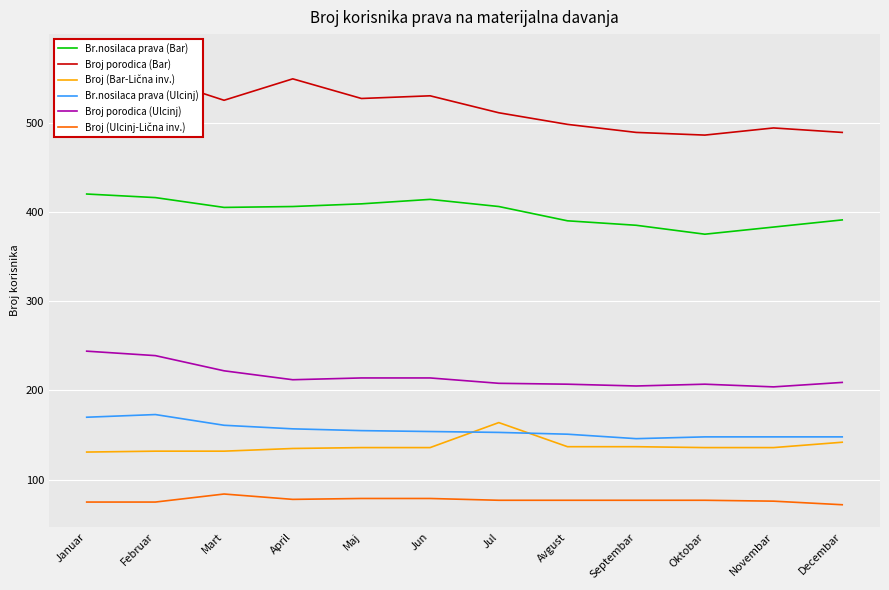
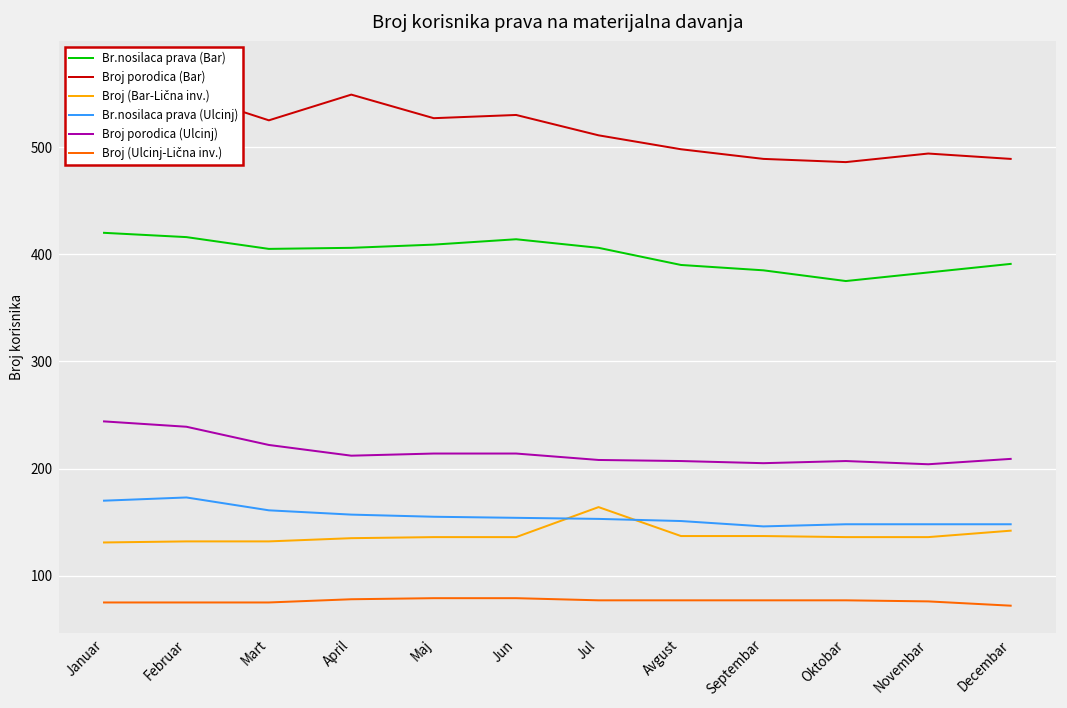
Broj (Ulcinj-Lična inv.), Mart: 84 -> 75
